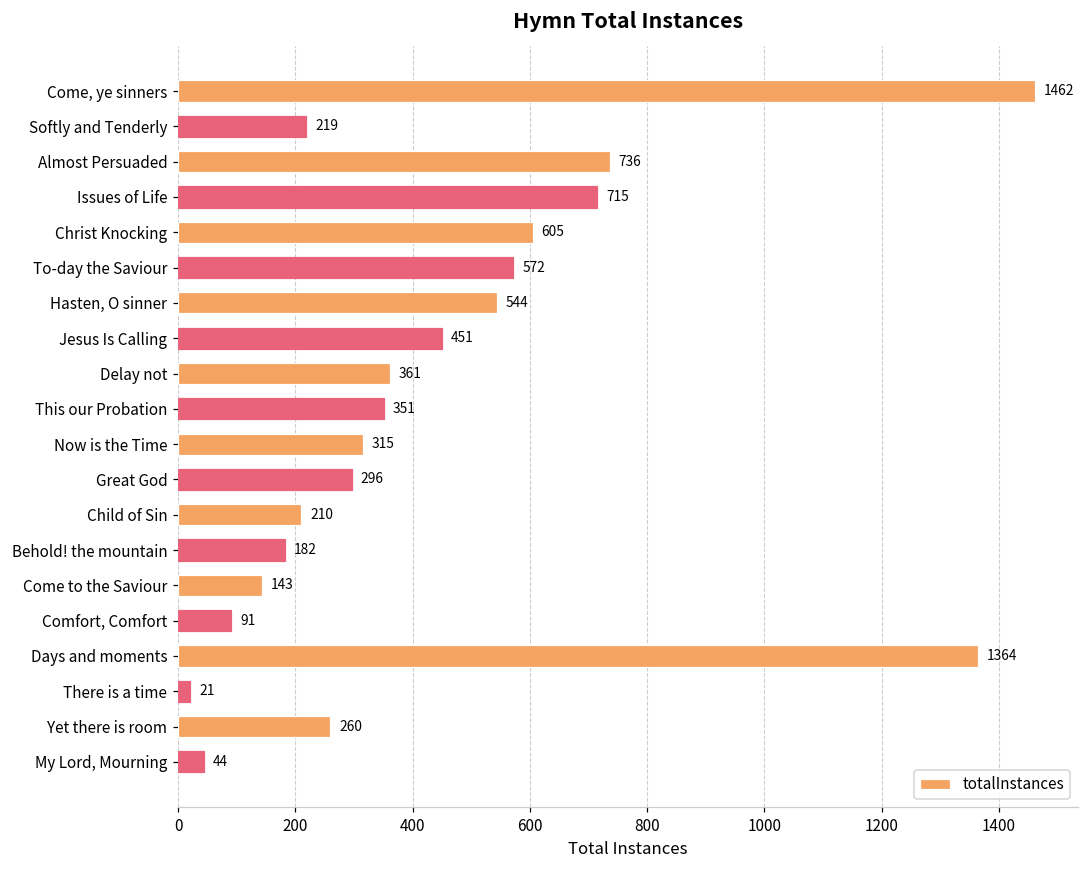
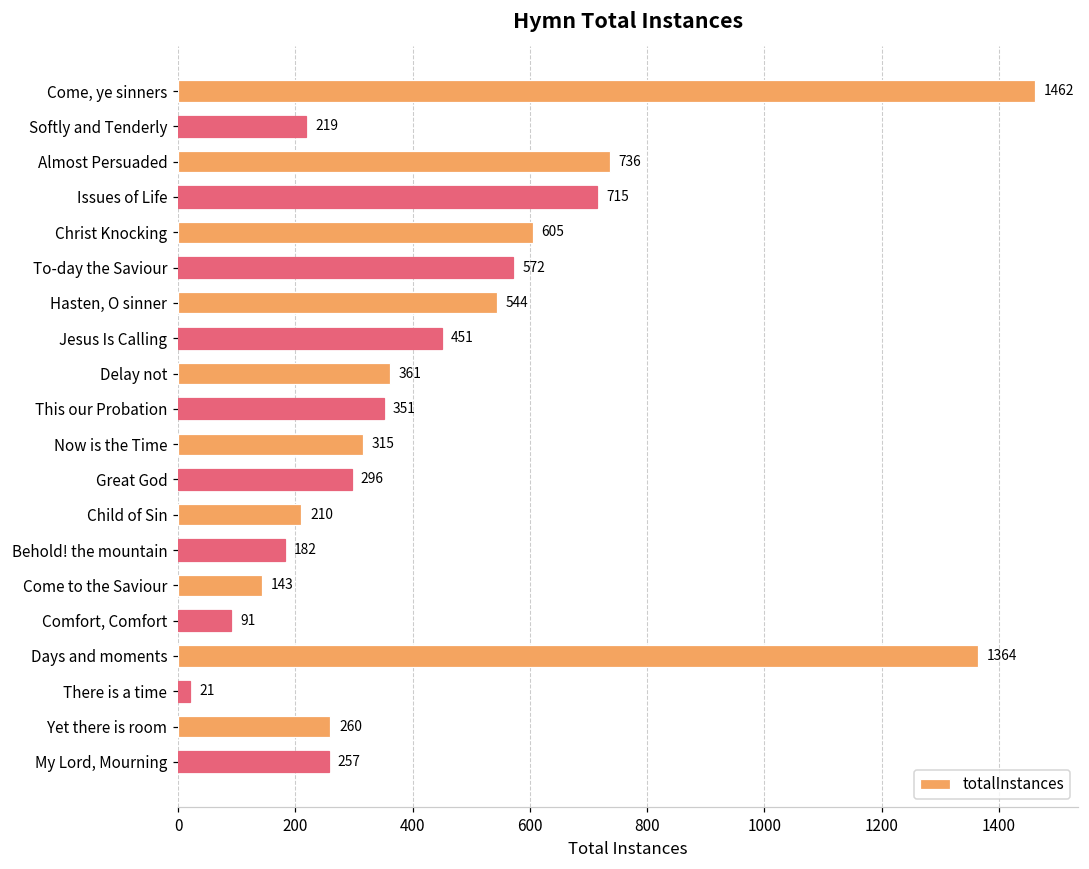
My Lord, Mourning: 44 -> 257
